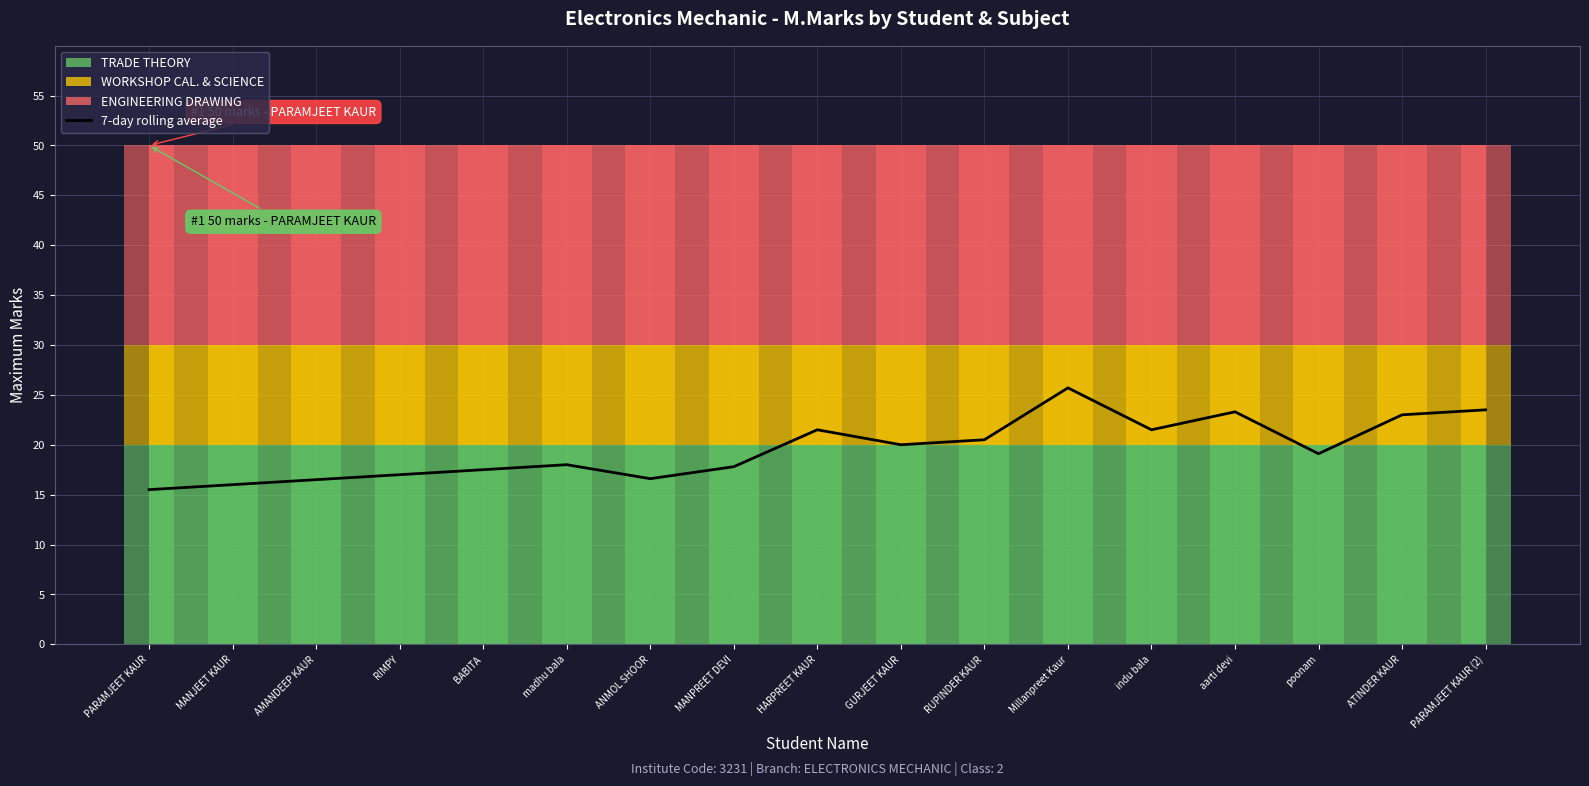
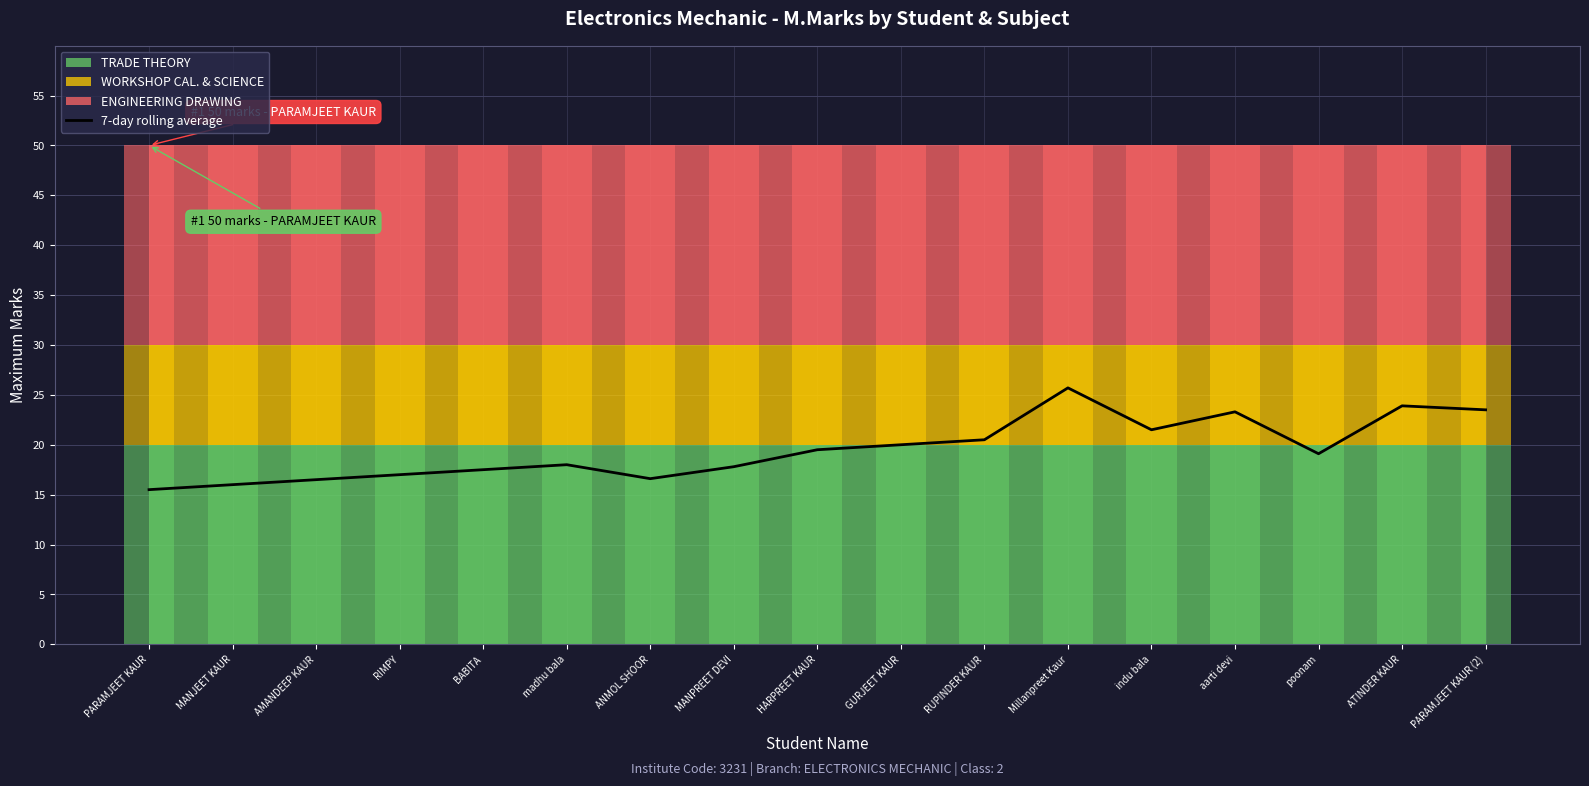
7-day rolling average, HARPREET KAUR: 22 -> 20
7-day rolling average, ATINDER KAUR: 23 -> 24
